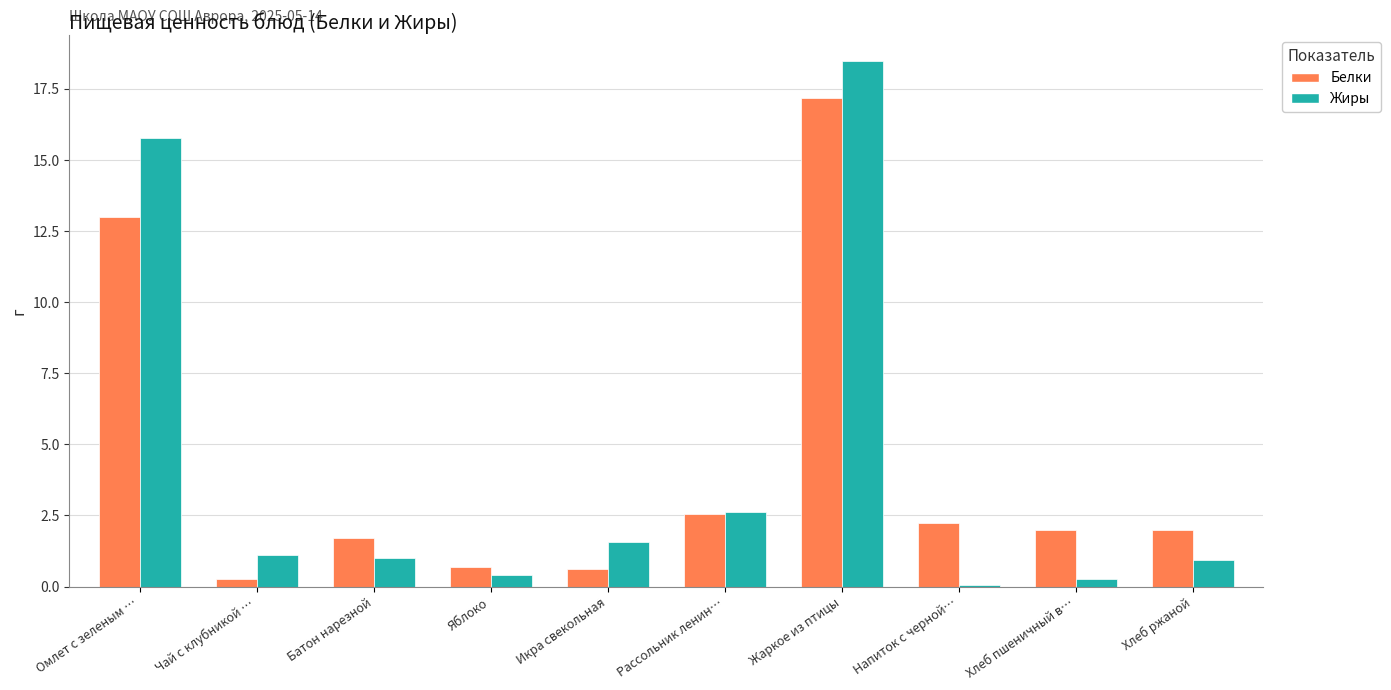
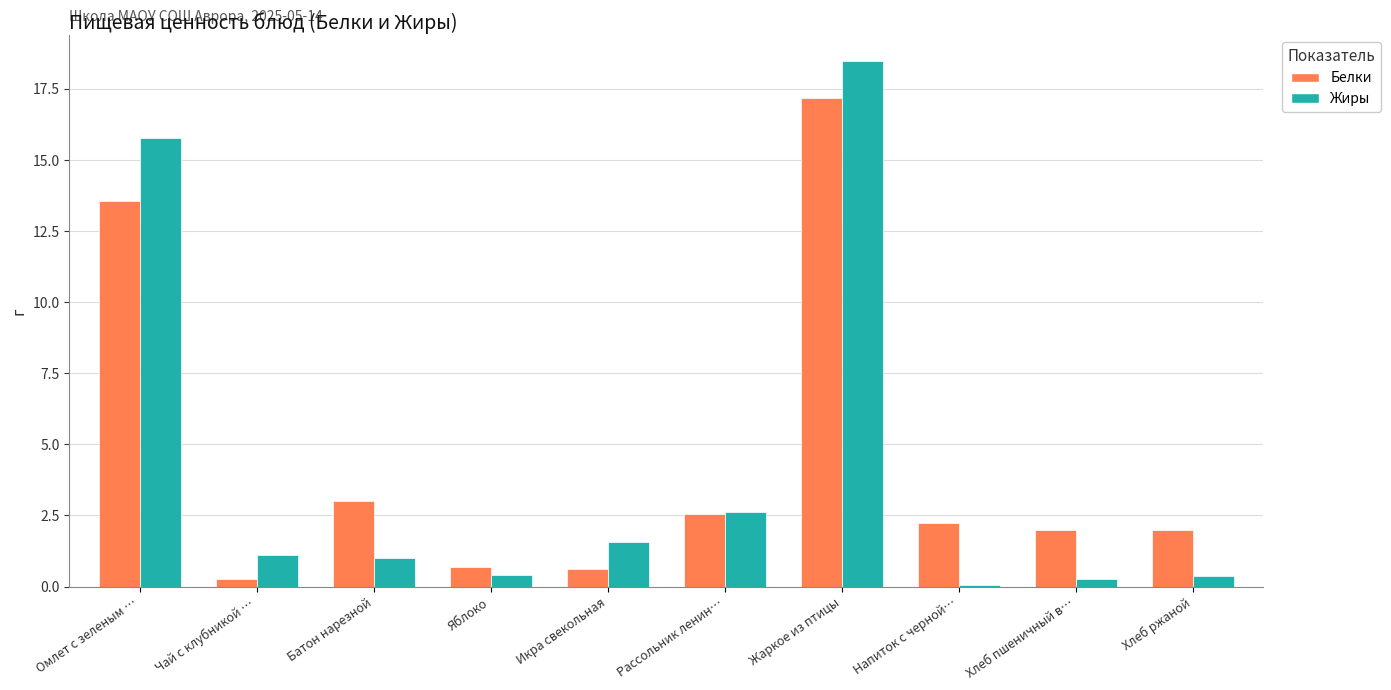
Белки, Омлет с зеленым …: 13.0 -> 13.6
Белки, Батон нарезной: 1.7 -> 3.0
Жиры, Хлеб ржаной: 0.9 -> 0.4
